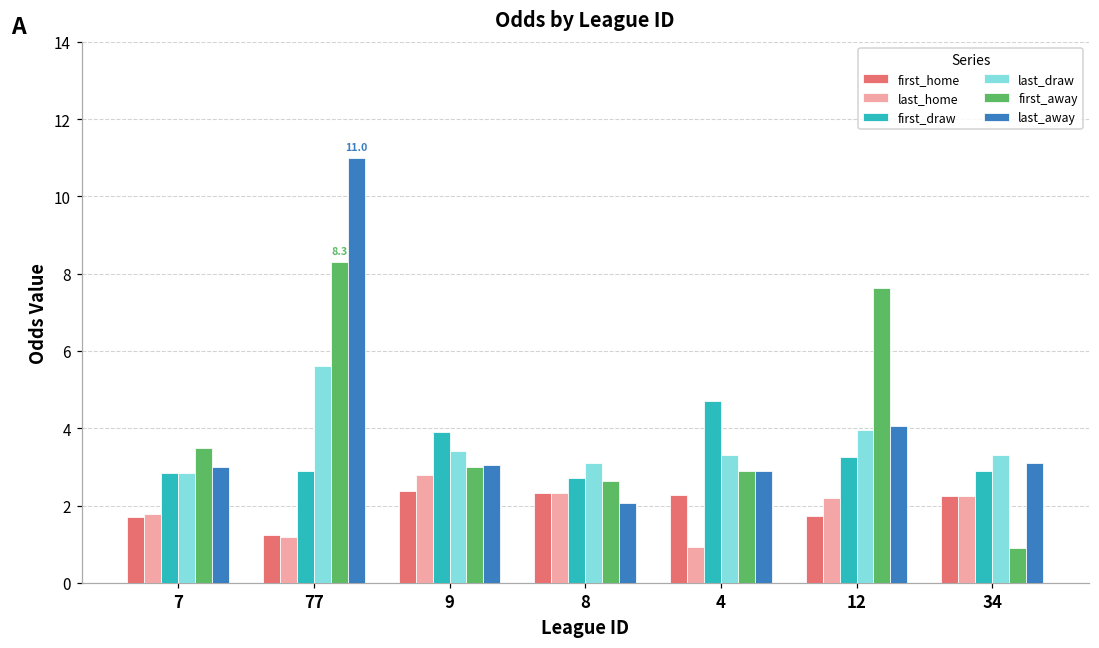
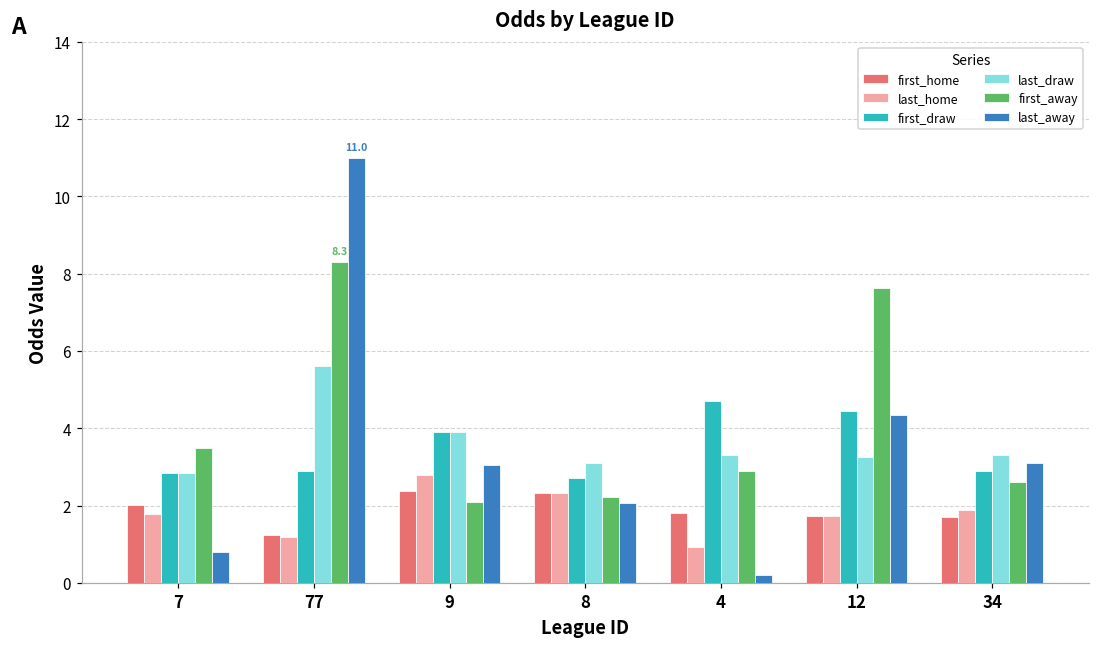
first_home, 7: 1.7 -> 2.0
last_away, 7: 3.0 -> 0.8
last_draw, 9: 3.4 -> 3.9
first_away, 9: 3.0 -> 2.1
first_away, 8: 2.6 -> 2.2
first_home, 4: 2.3 -> 1.8
last_away, 4: 2.9 -> 0.2
last_home, 12: 2.2 -> 1.7
first_draw, 12: 3.3 -> 4.5
last_draw, 12: 4.0 -> 3.3
last_away, 12: 4.1 -> 4.3
first_home, 34: 2.3 -> 1.7
last_home, 34: 2.3 -> 1.9
first_away, 34: 0.9 -> 2.6
